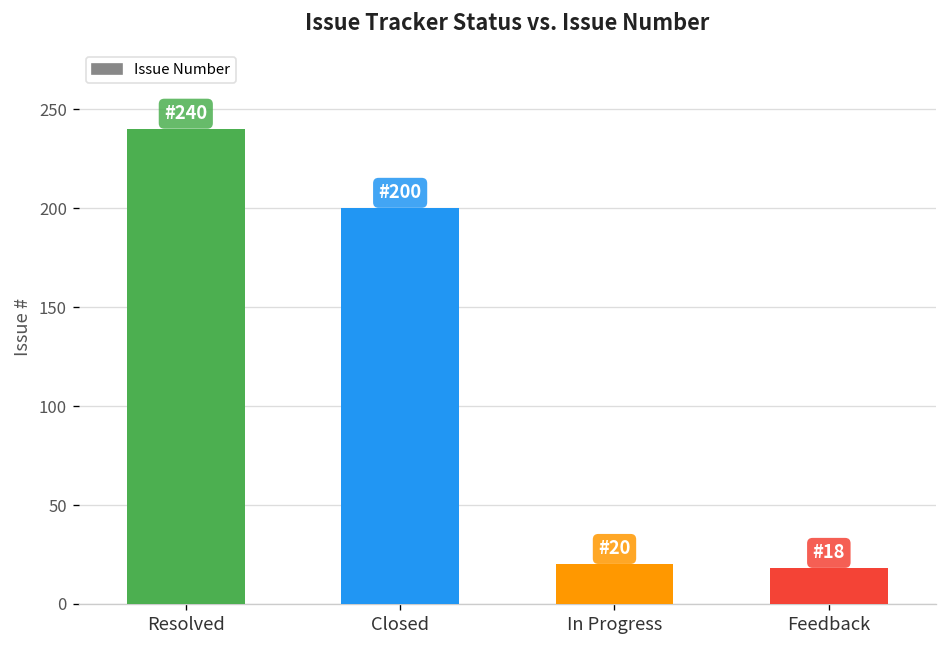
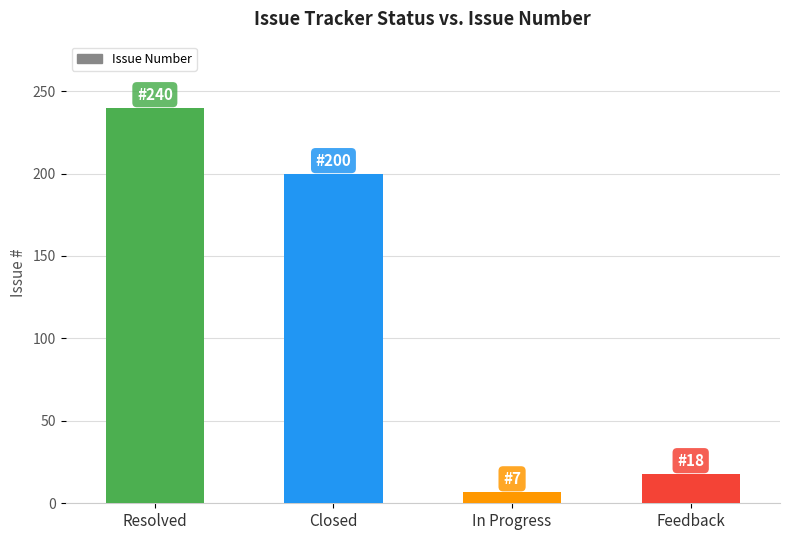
In Progress: 20 -> 7
